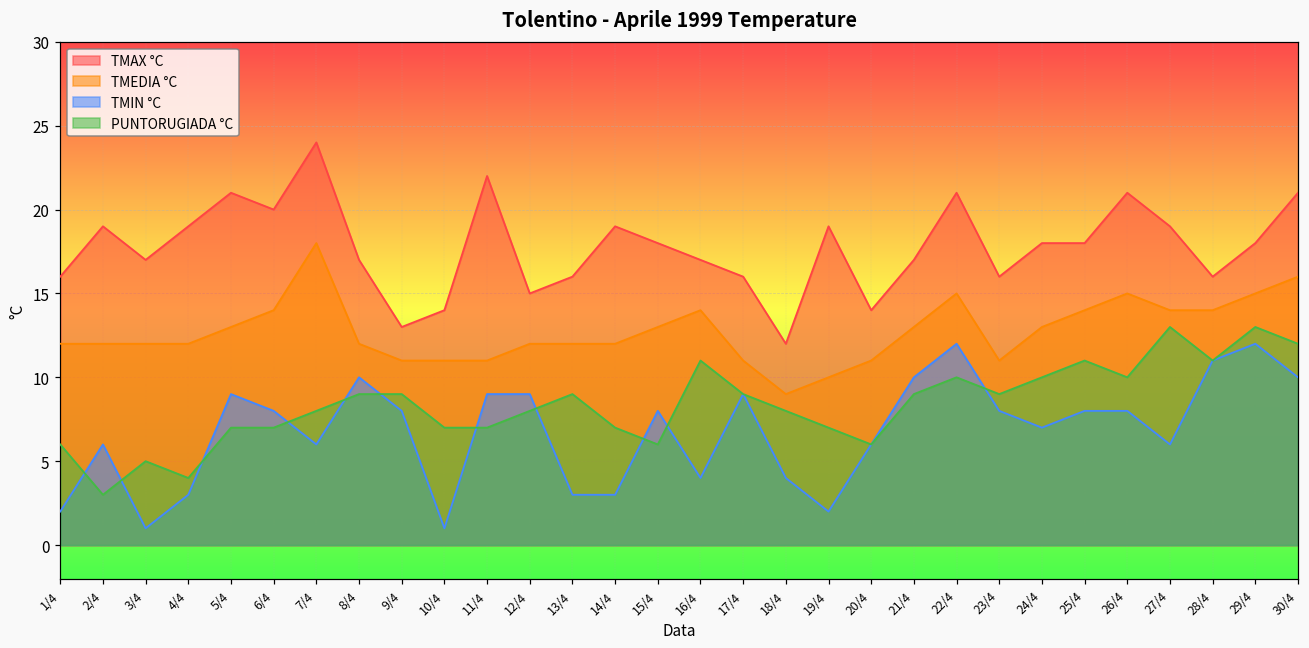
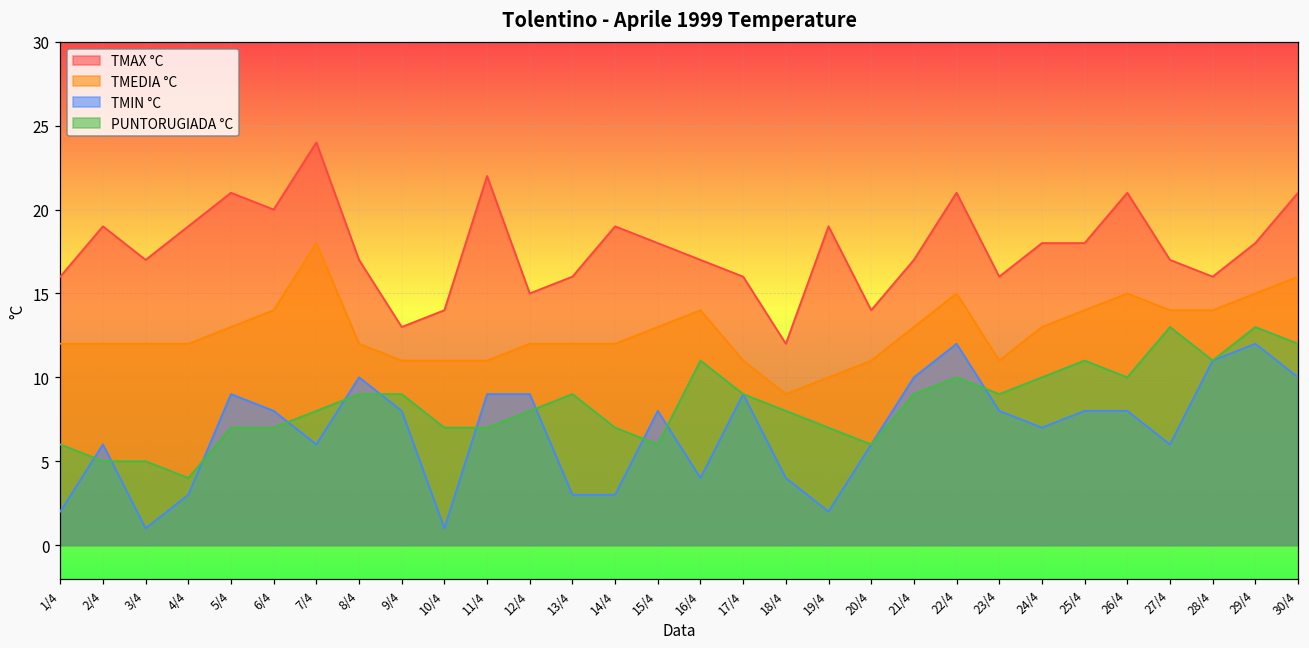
PUNTORUGIADA °C, 2/4: 3 -> 5
TMAX °C, 27/4: 19 -> 17
